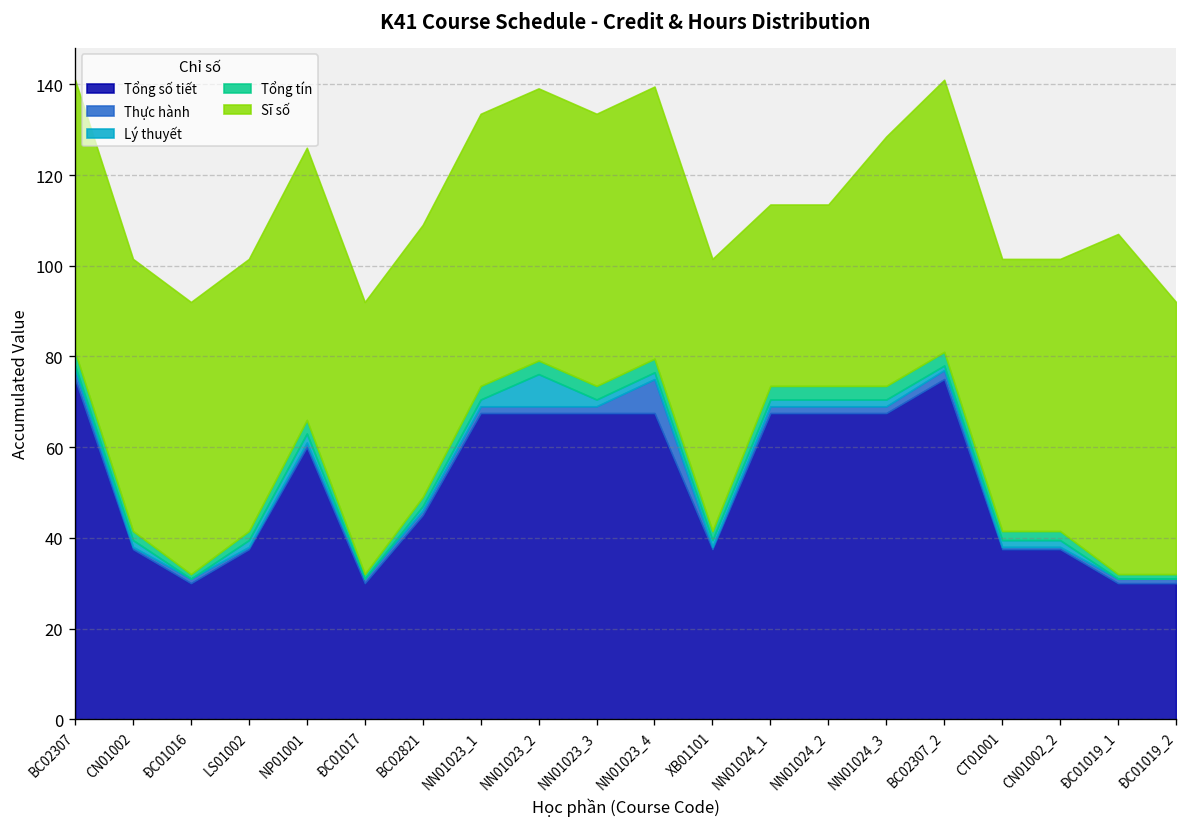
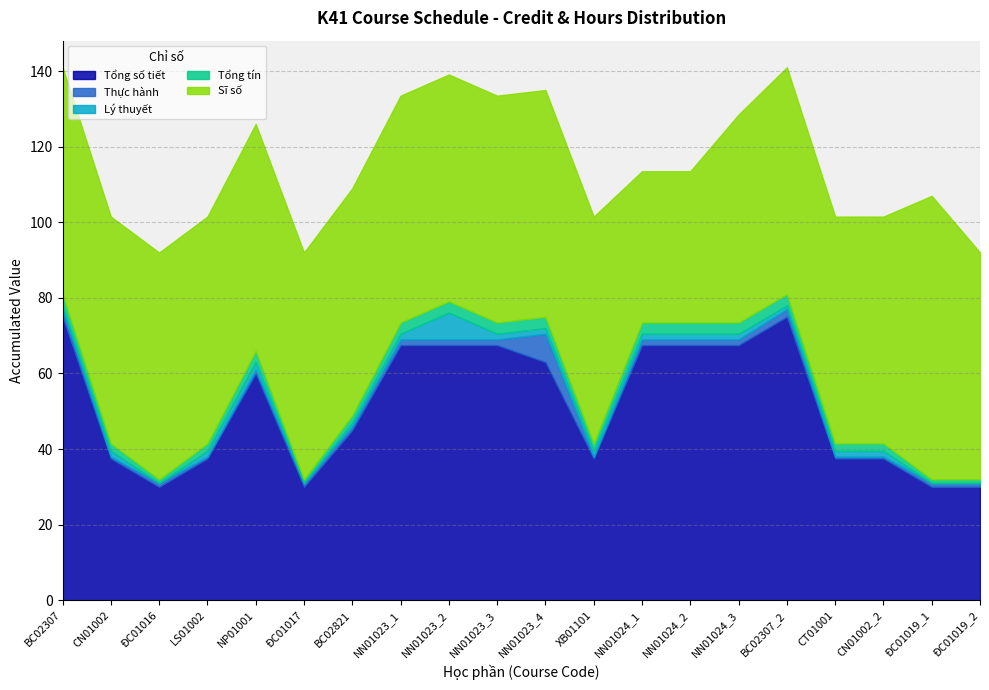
Tổng số tiết, NN01023_4: 68 -> 63
